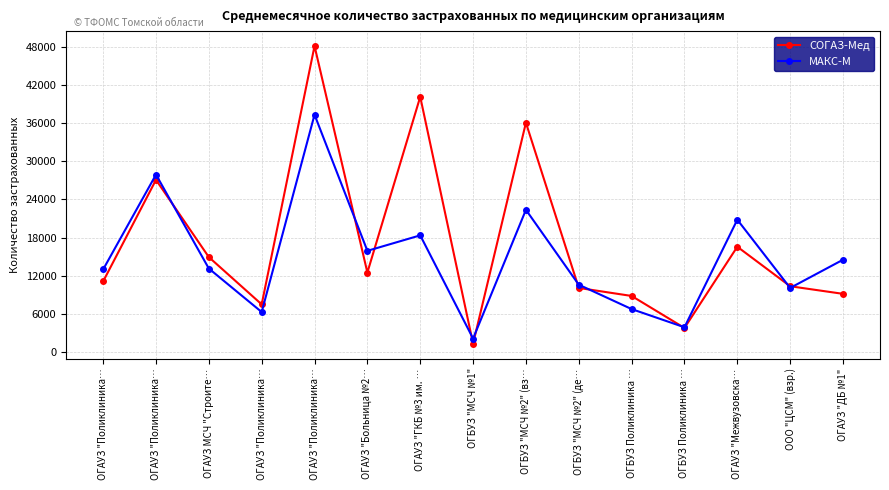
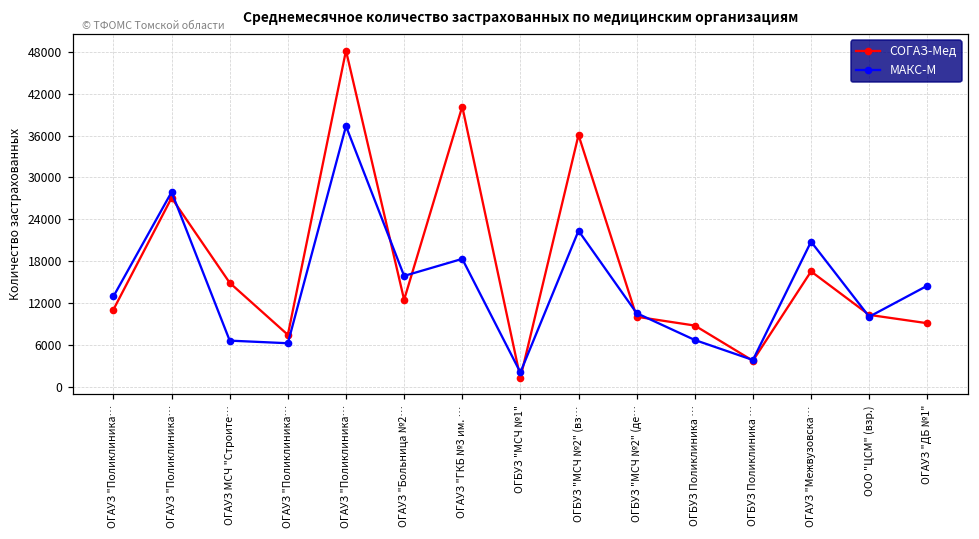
МАКС-М, ОГАУЗ МСЧ "Строите…: 13000 -> 7000
